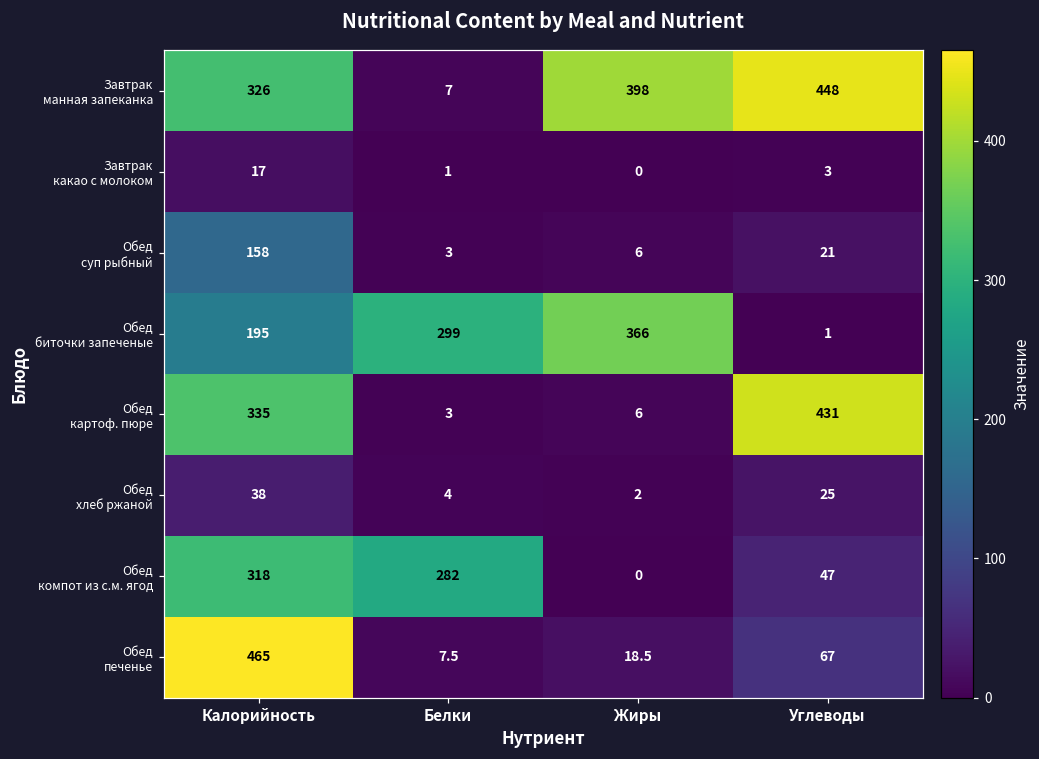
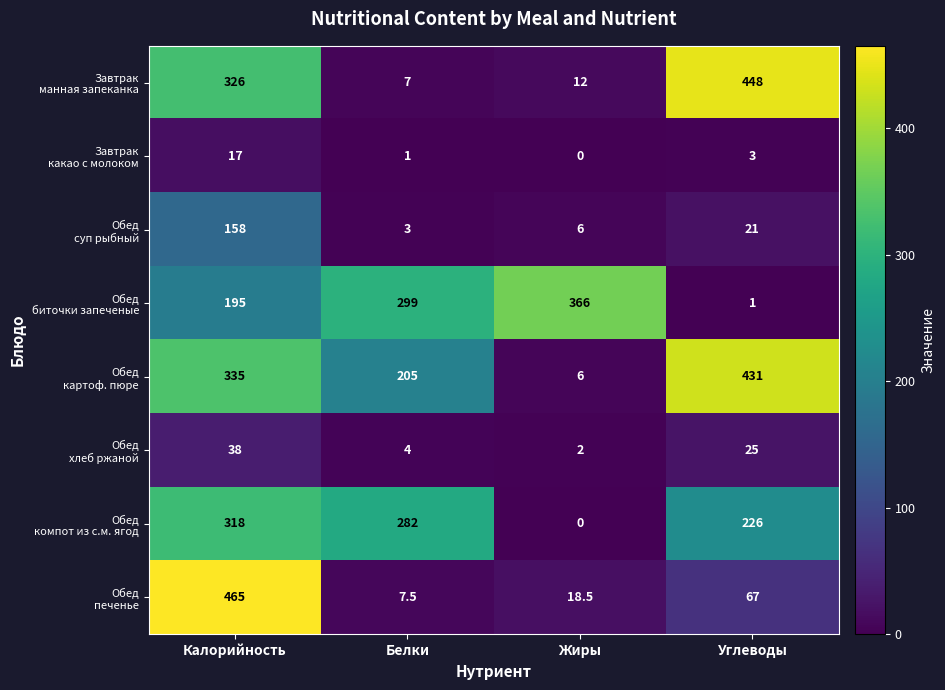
Завтрак манная запеканка, Жиры: 398 -> 12
Обед картоф. пюре, Белки: 3 -> 205
Обед компот из с.м. ягод, Углеводы: 47 -> 226
